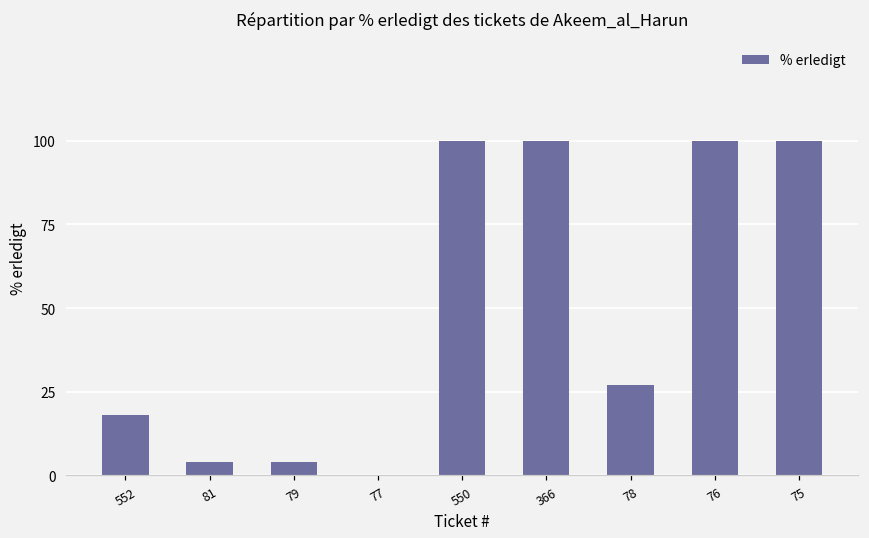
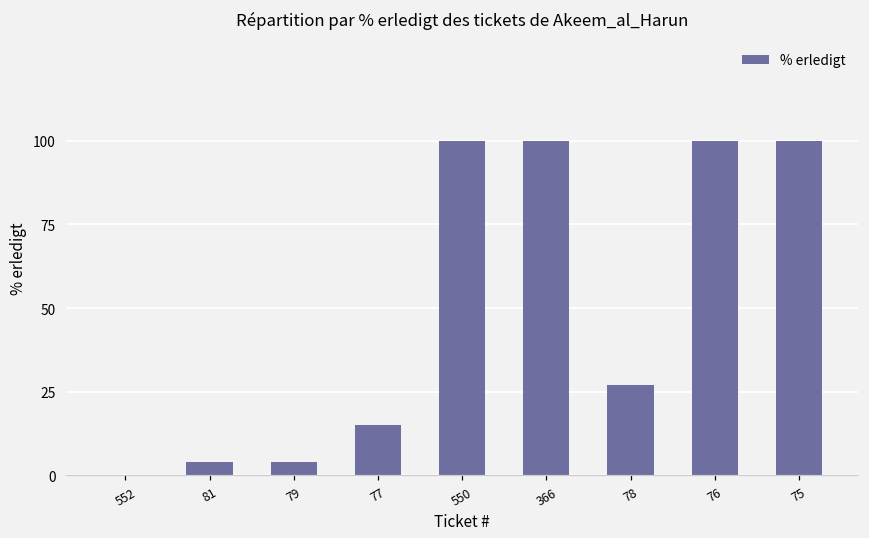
552: 18 -> 0
77: 0 -> 15
